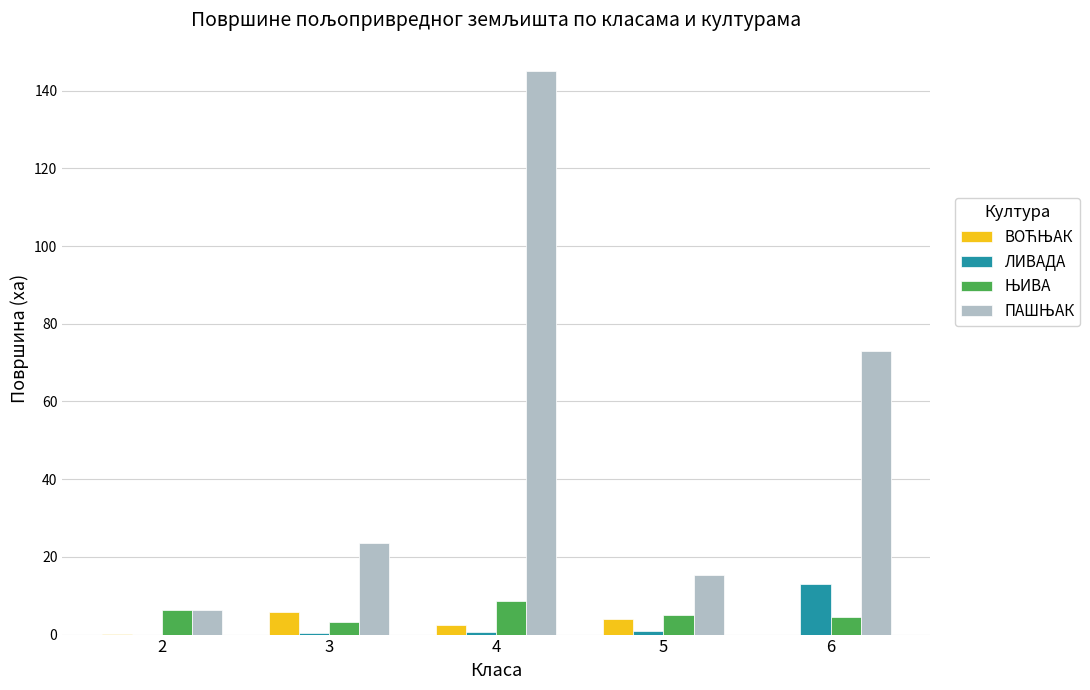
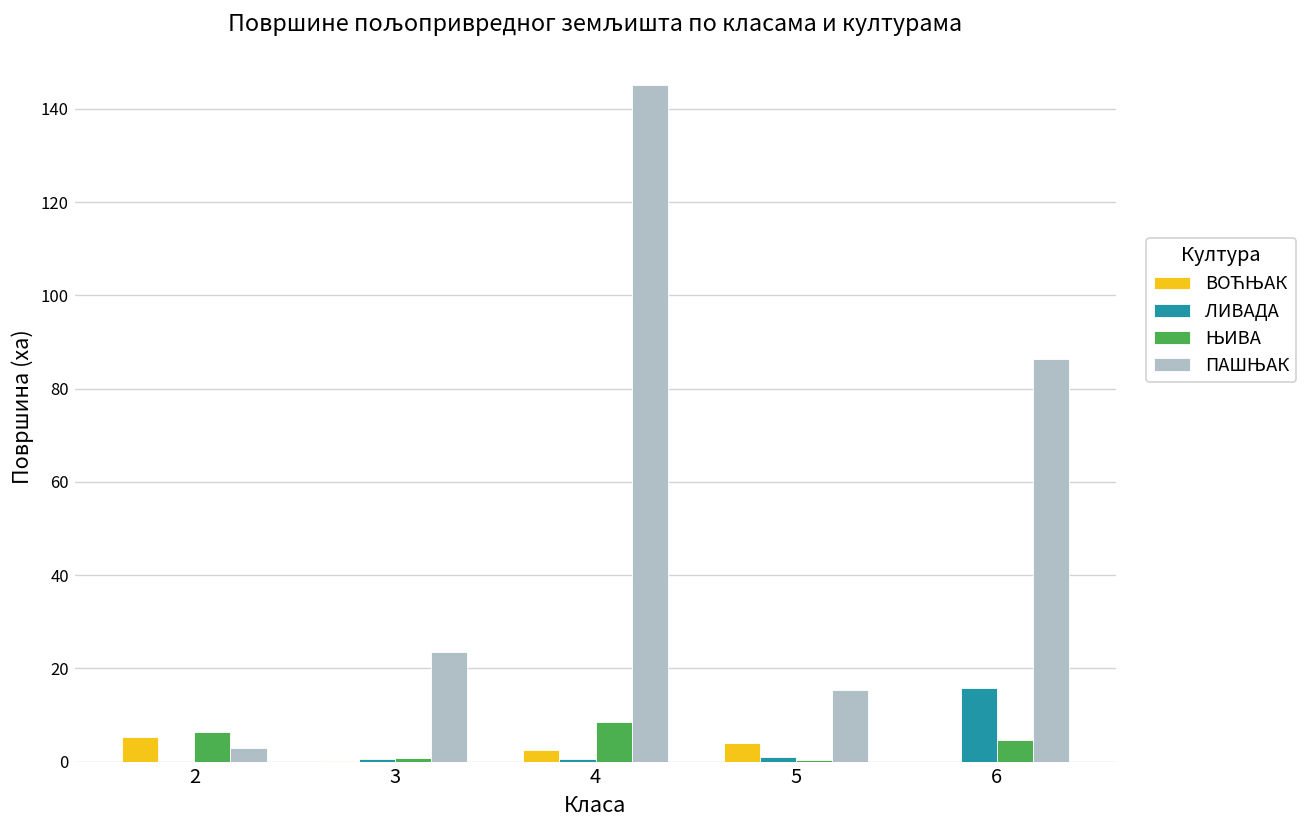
ВОЋЊАК, 2: 0 -> 5
ПАШЊАК, 2: 6 -> 3
ВОЋЊАК, 3: 6 -> 0
ЊИВА, 3: 3 -> 1
ЊИВА, 5: 5 -> 0
ЛИВАДА, 6: 13 -> 16
ПАШЊАК, 6: 73 -> 86
